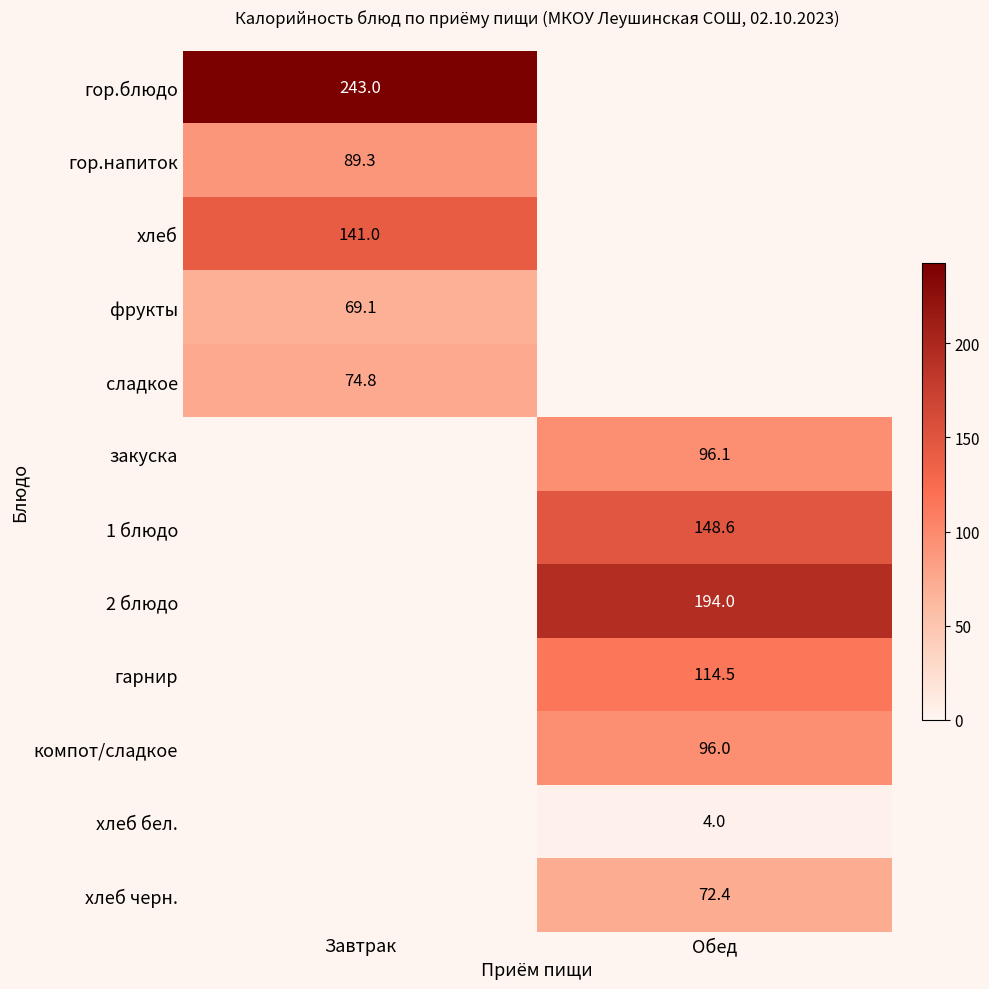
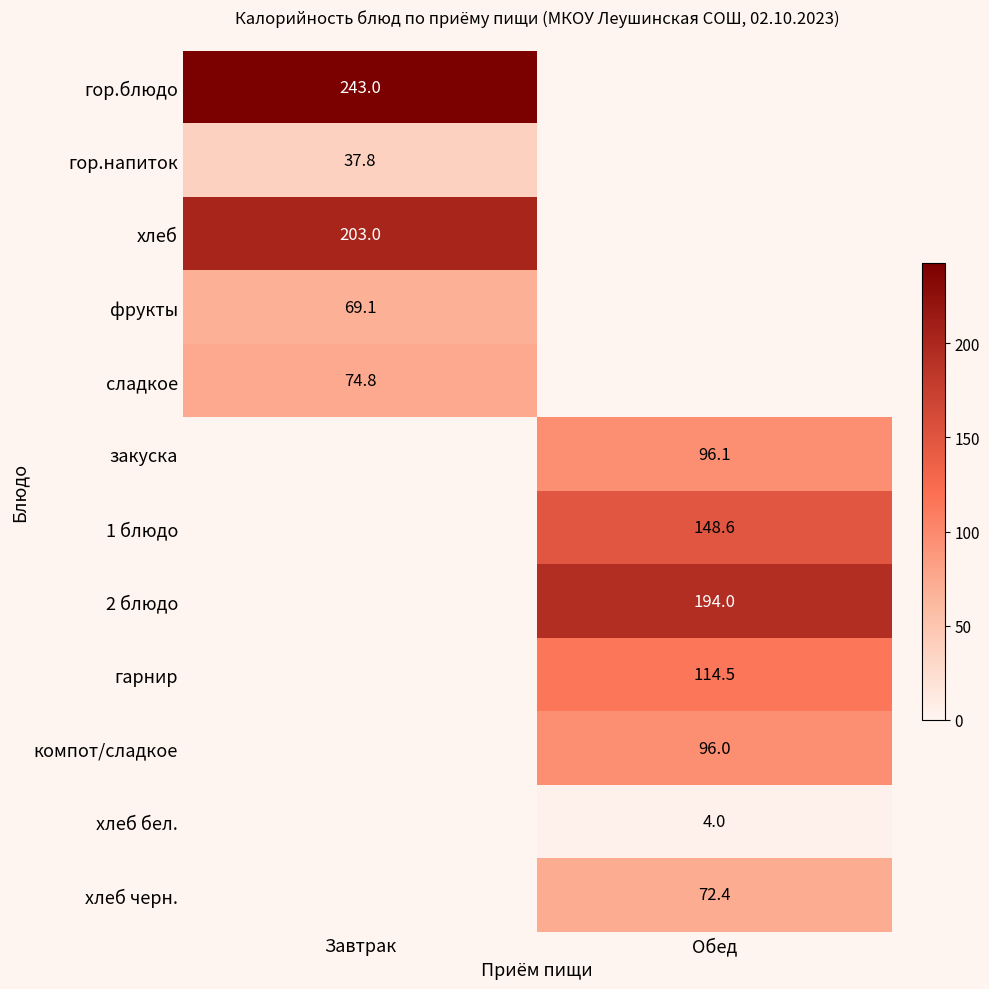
гор.напиток, Завтрак: 89.3 -> 37.8
хлеб, Завтрак: 141.0 -> 203.0
